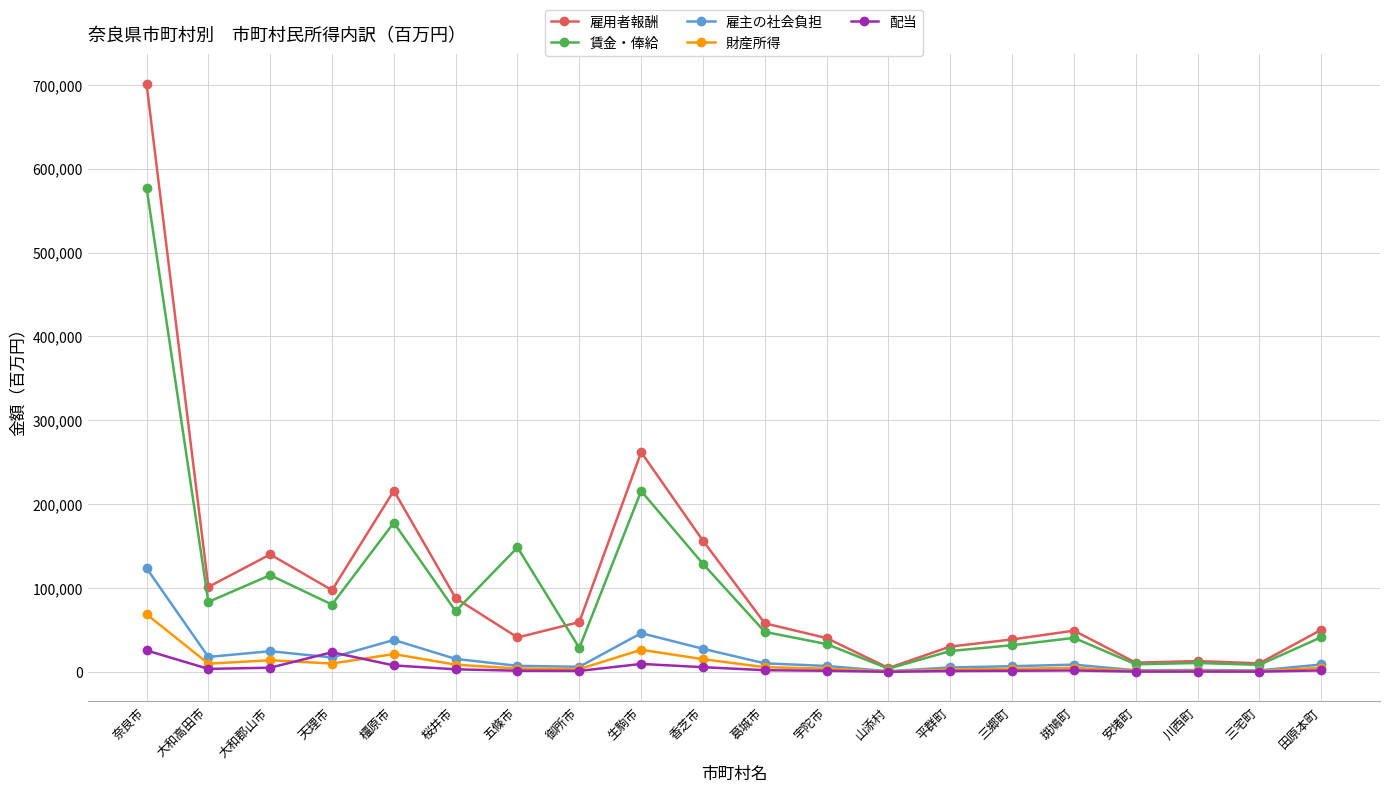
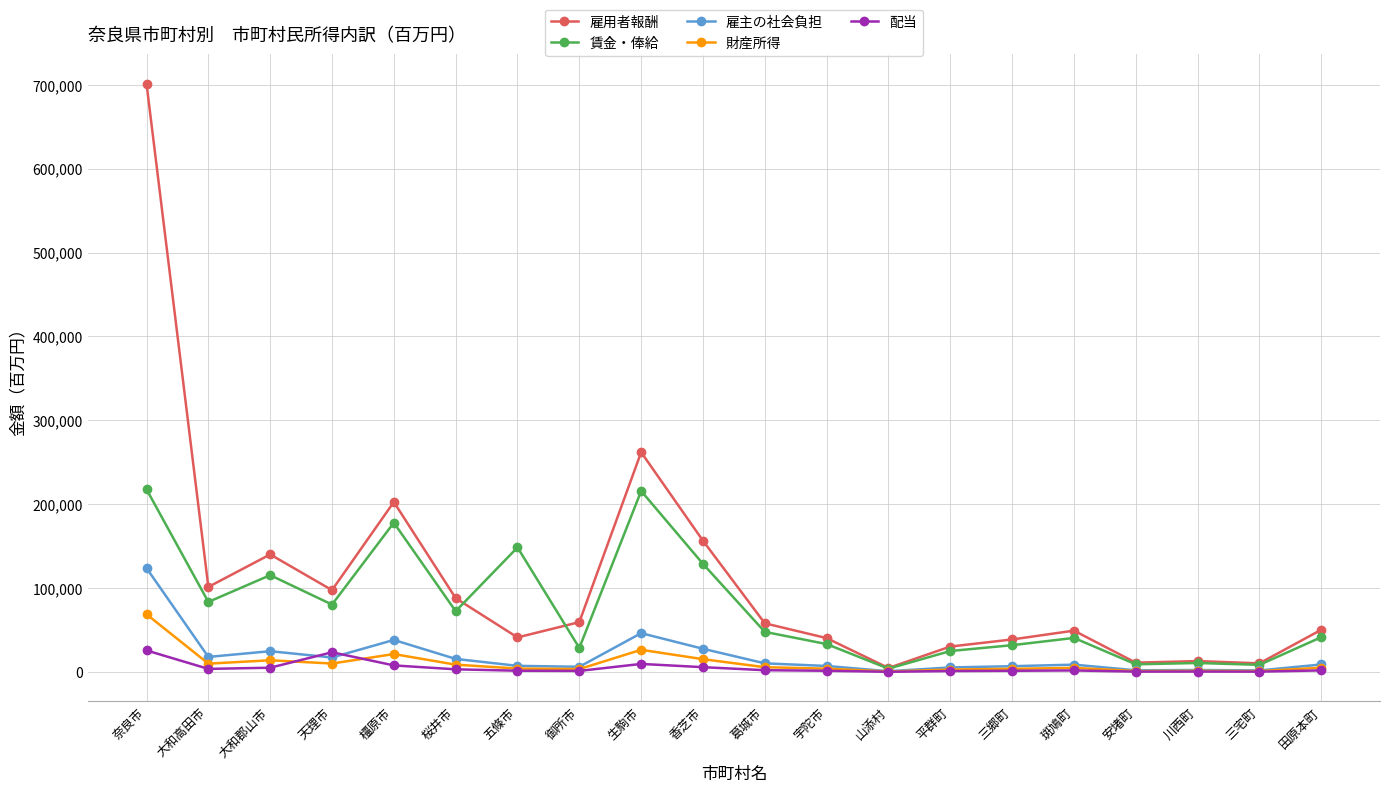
賃金・俸給, 奈良市: 580,000 -> 220,000
雇用者報酬, 橿原市: 220,000 -> 200,000
